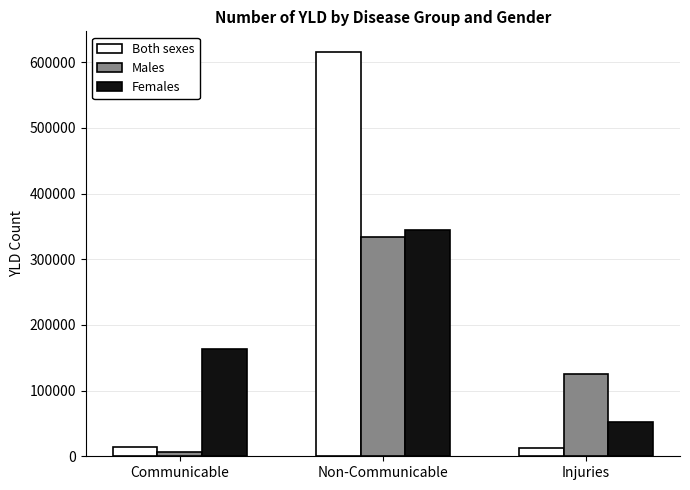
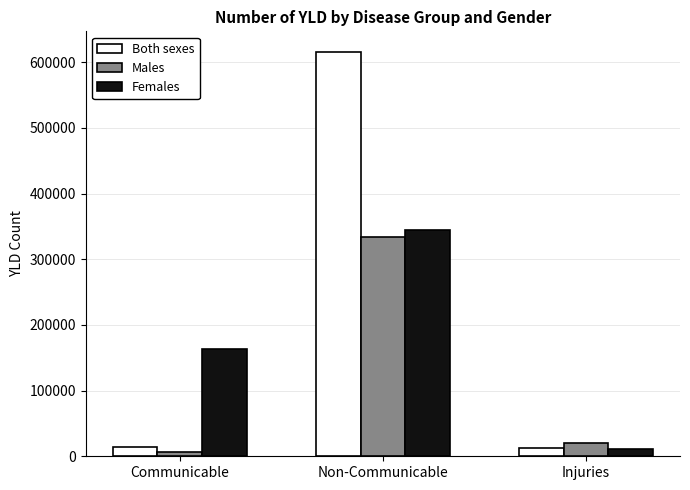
Males, Injuries: 120000 -> 20000
Females, Injuries: 50000 -> 10000
